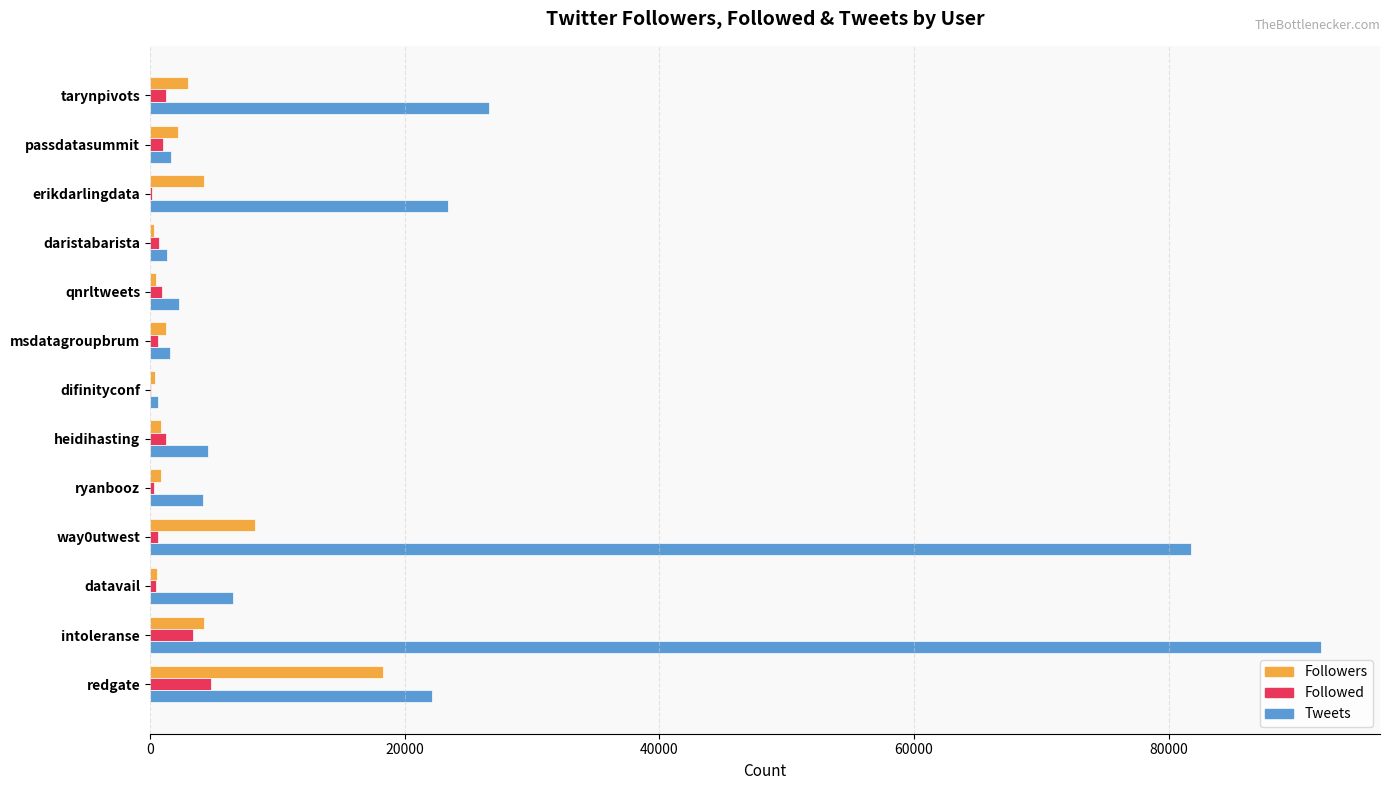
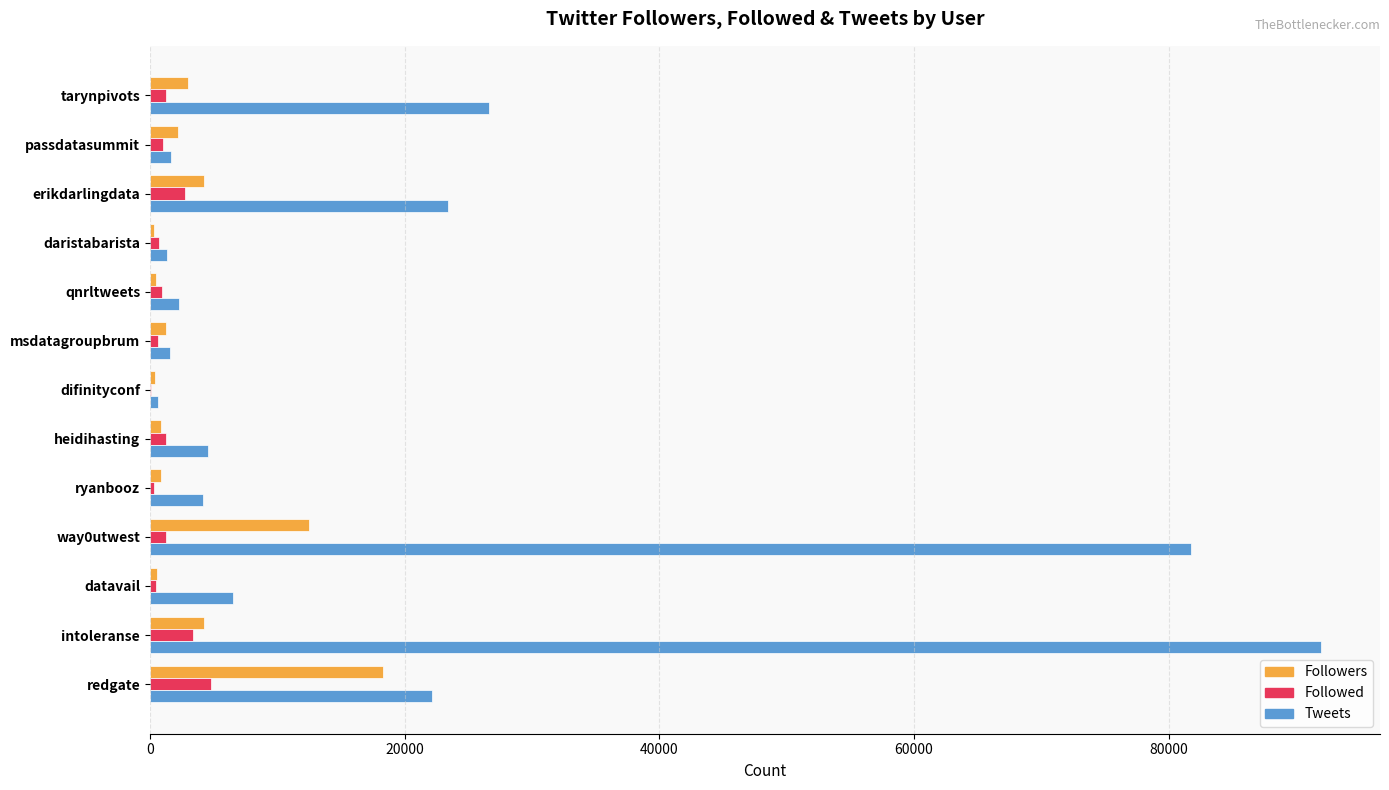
Followed, erikdarlingdata: 100 -> 2800
Followers, way0utwest: 8300 -> 12500
Followed, way0utwest: 600 -> 1300
